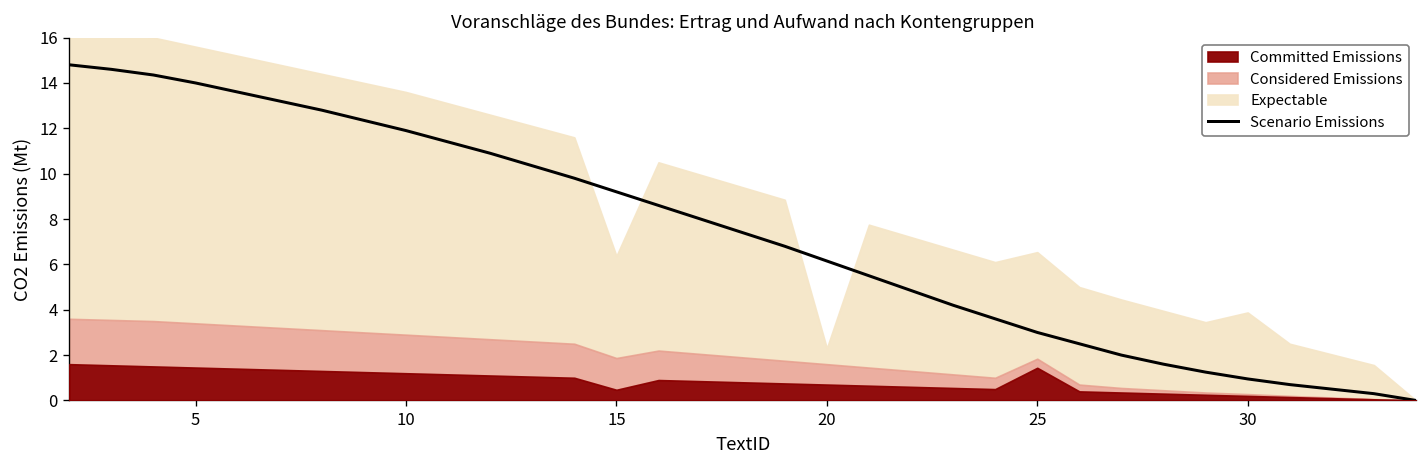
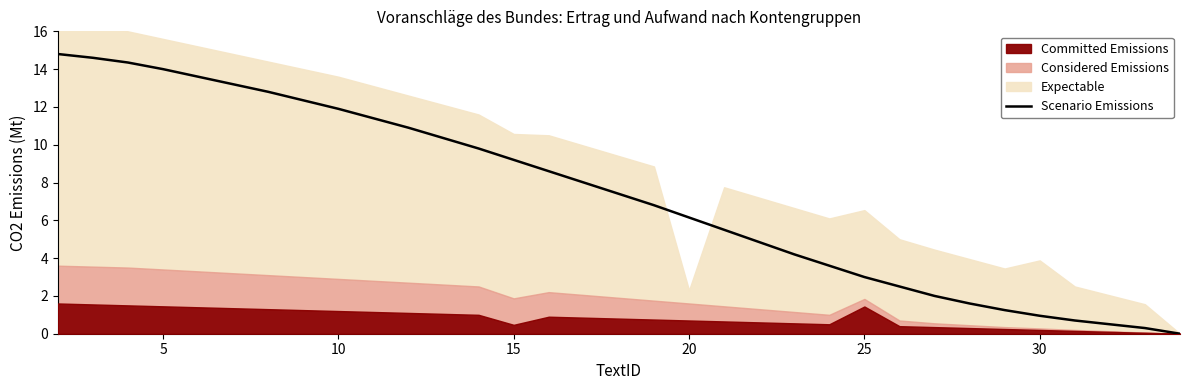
Expectable, 15: 4.5 -> 8.7
